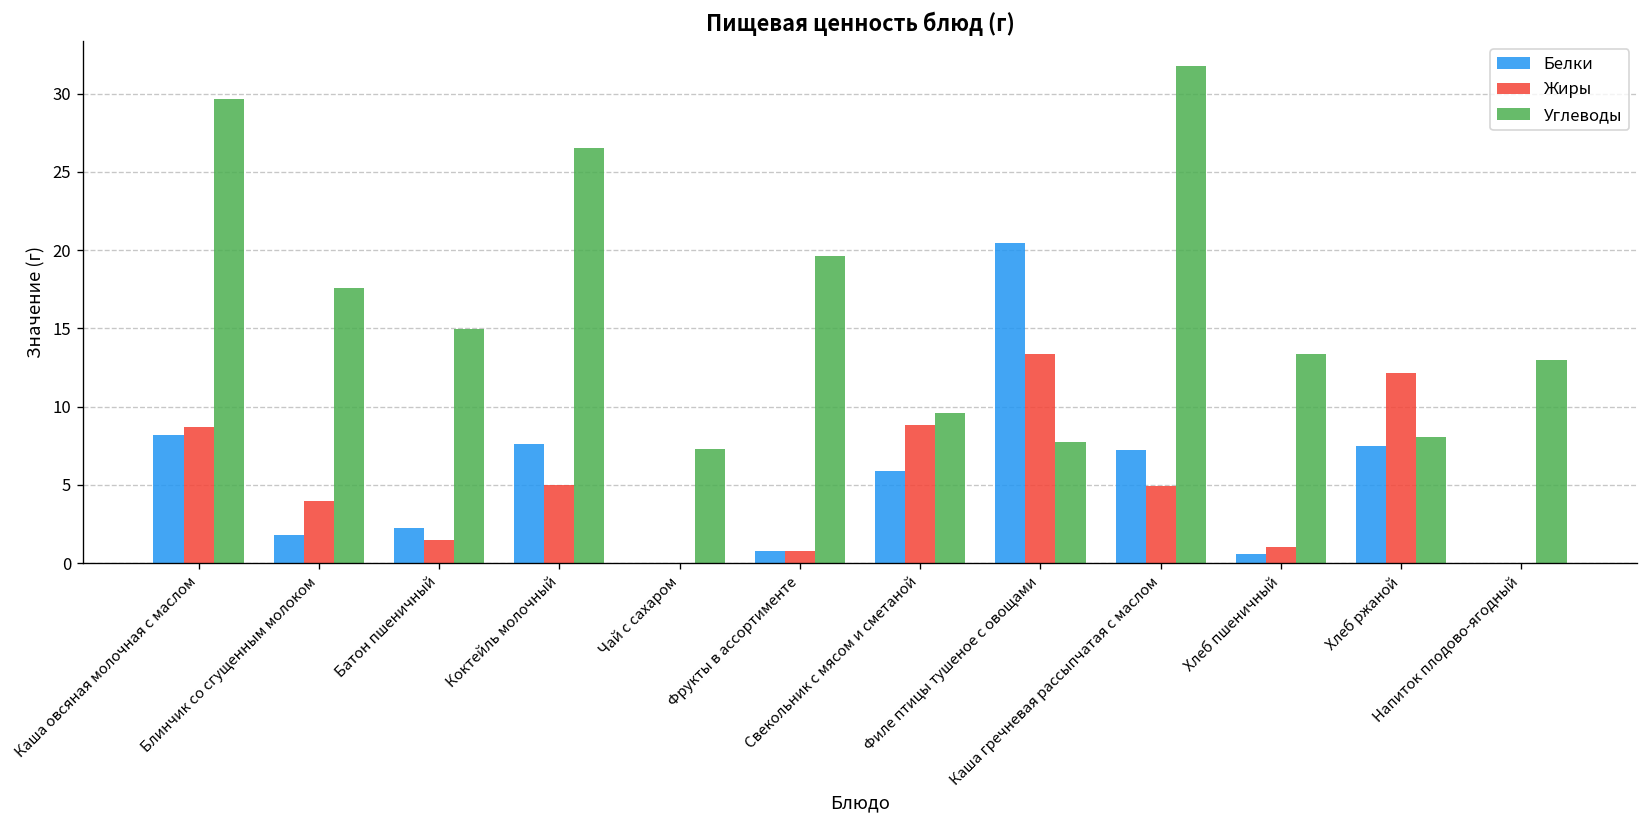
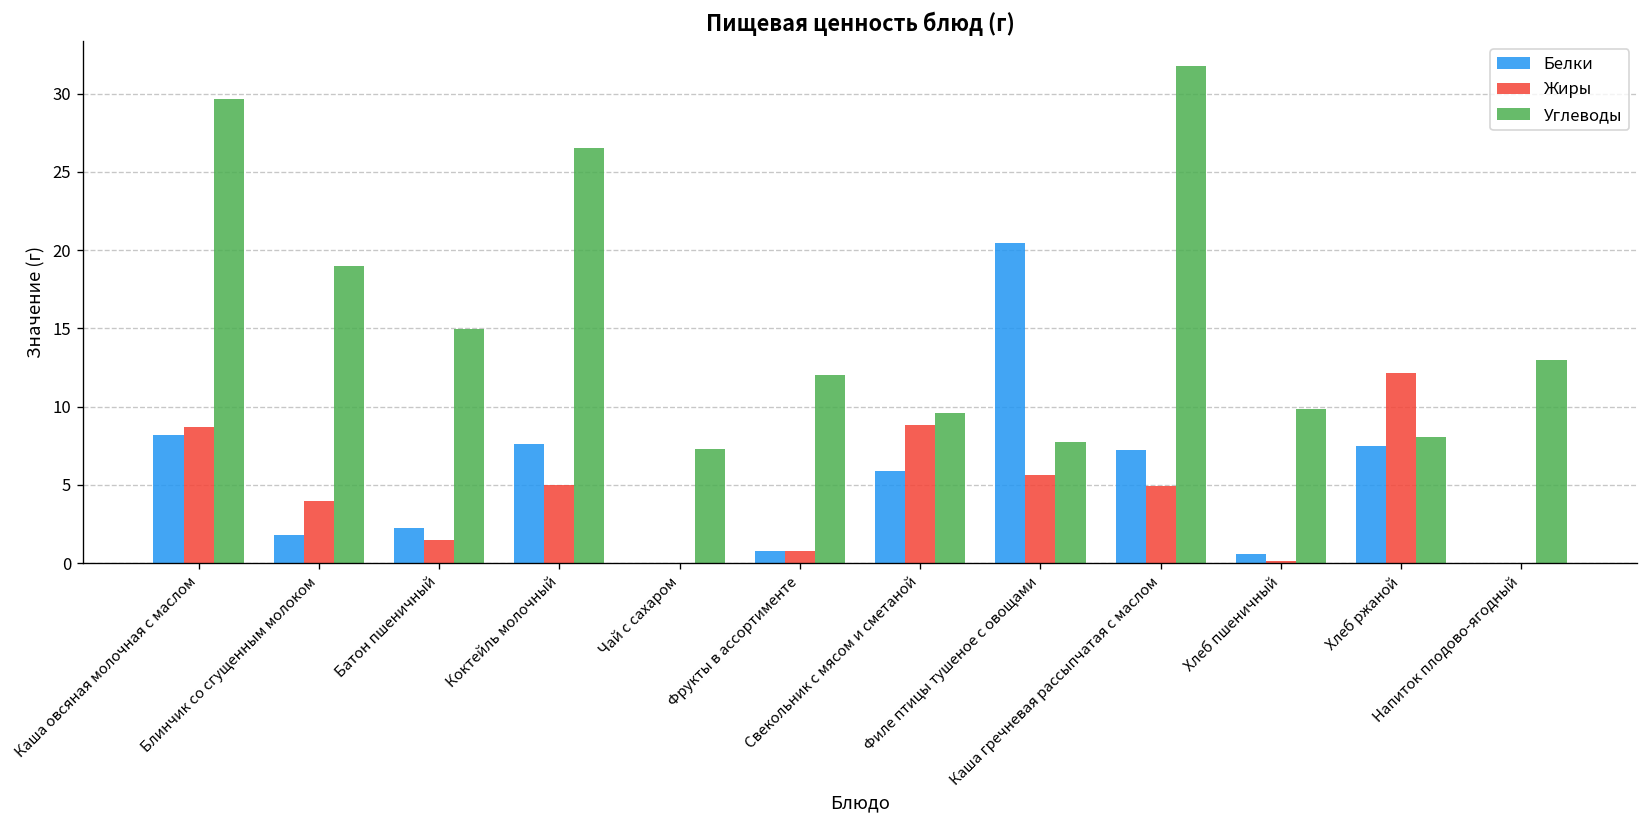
Углеводы, Блинчик со сгущенным молоком: 17.6 -> 19.0
Углеводы, Фрукты в ассортименте: 19.6 -> 12.0
Жиры, Филе птицы тушеное с овощами: 13.4 -> 5.6
Жиры, Хлеб пшеничный: 1.0 -> 0.2
Углеводы, Хлеб пшеничный: 13.4 -> 9.8
